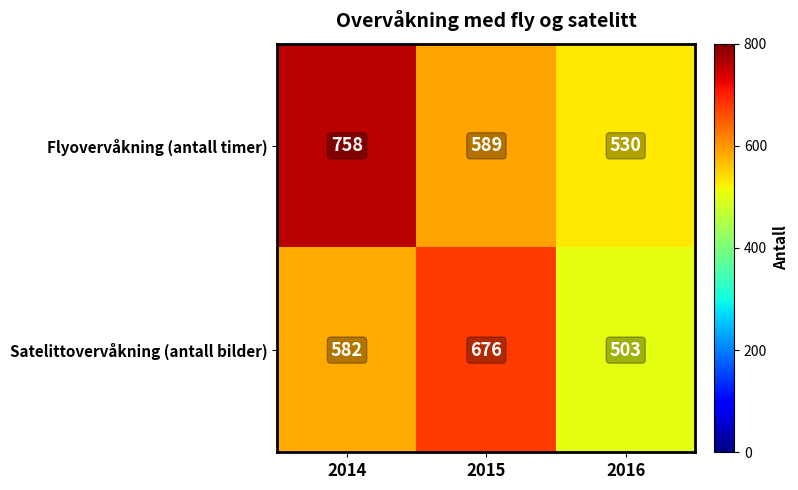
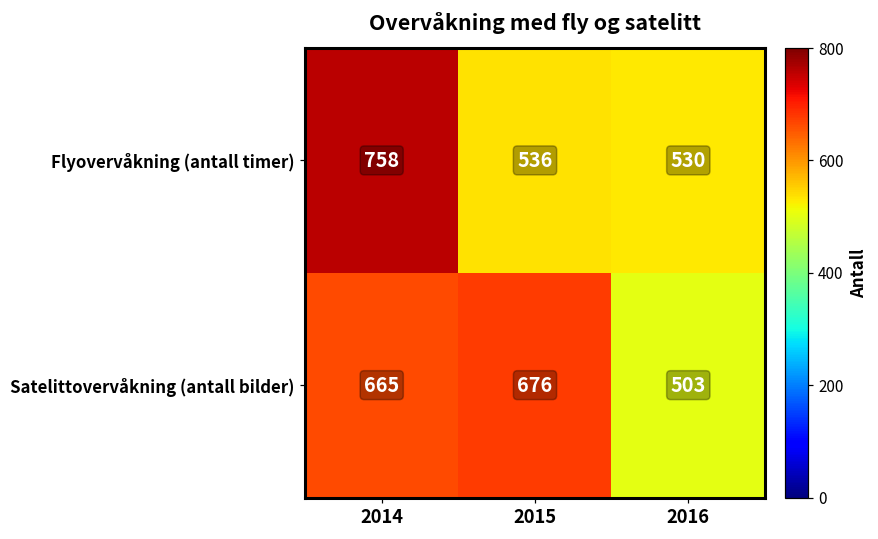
Flyovervåkning (antall timer), 2015: 589 -> 536
Satelittovervåkning (antall bilder), 2014: 582 -> 665
